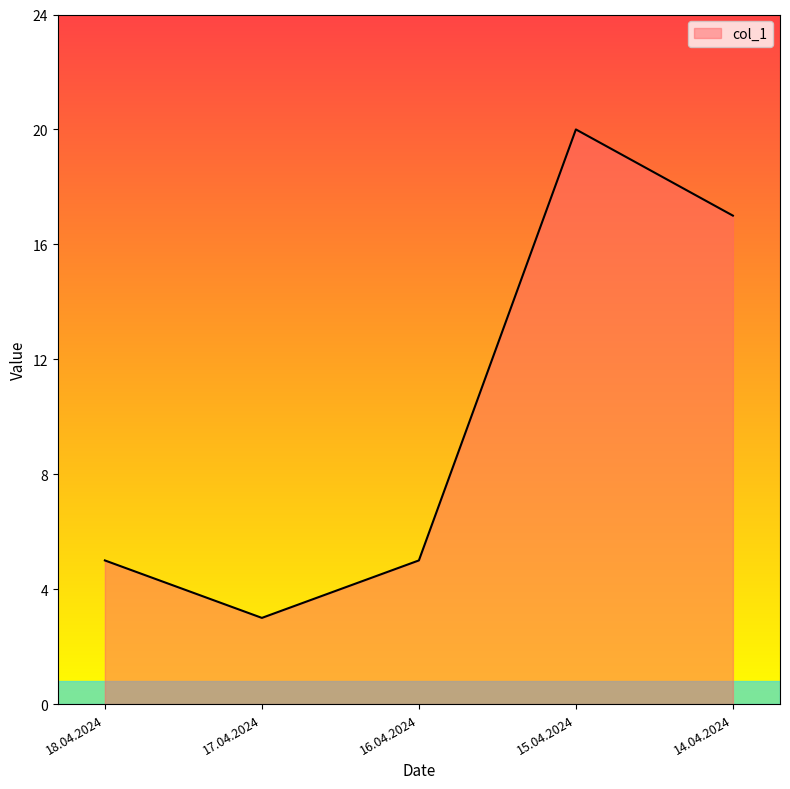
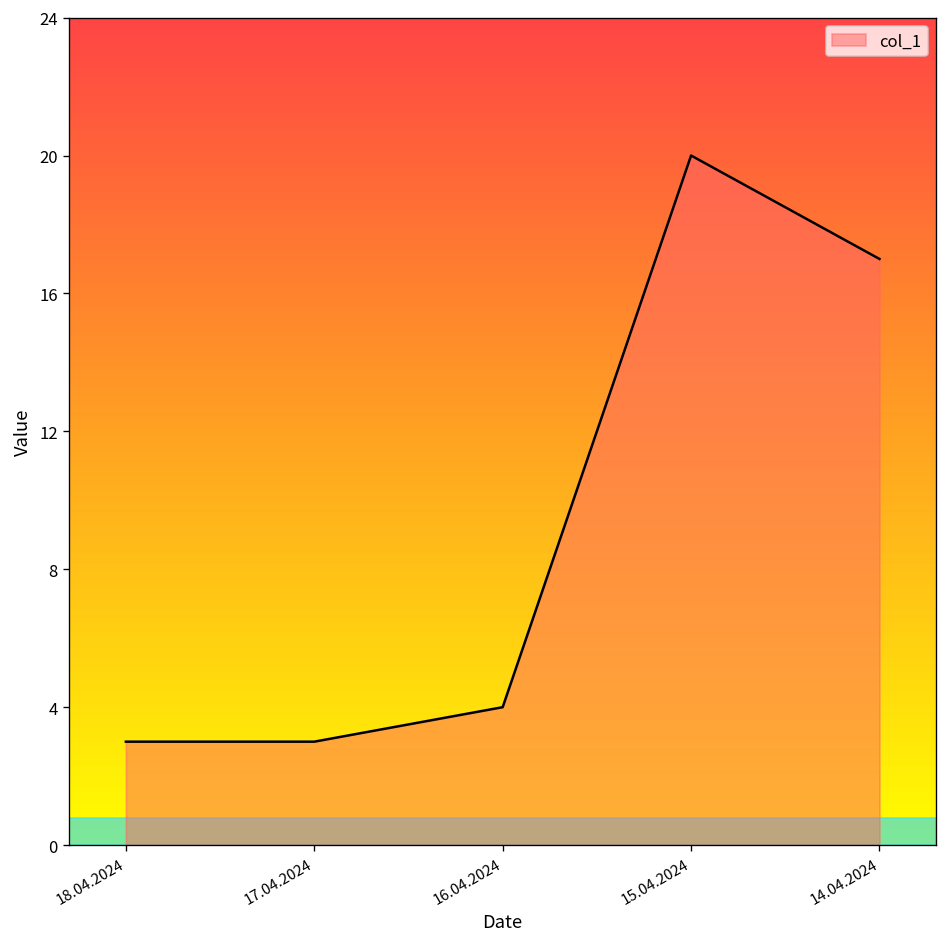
18.04.2024: 5 -> 3
16.04.2024: 5 -> 4
